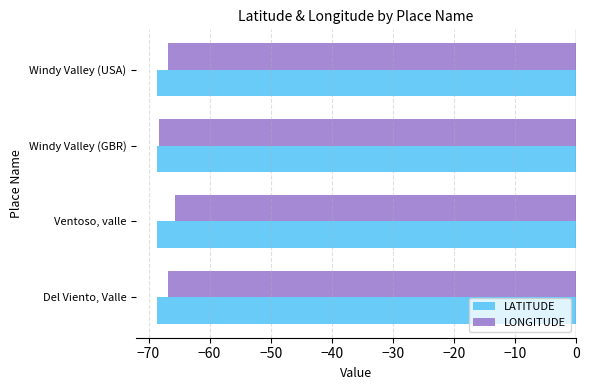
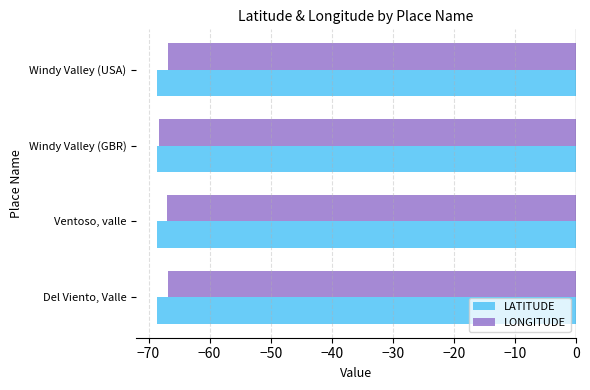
LONGITUDE, Ventoso, valle: -66 -> -67
